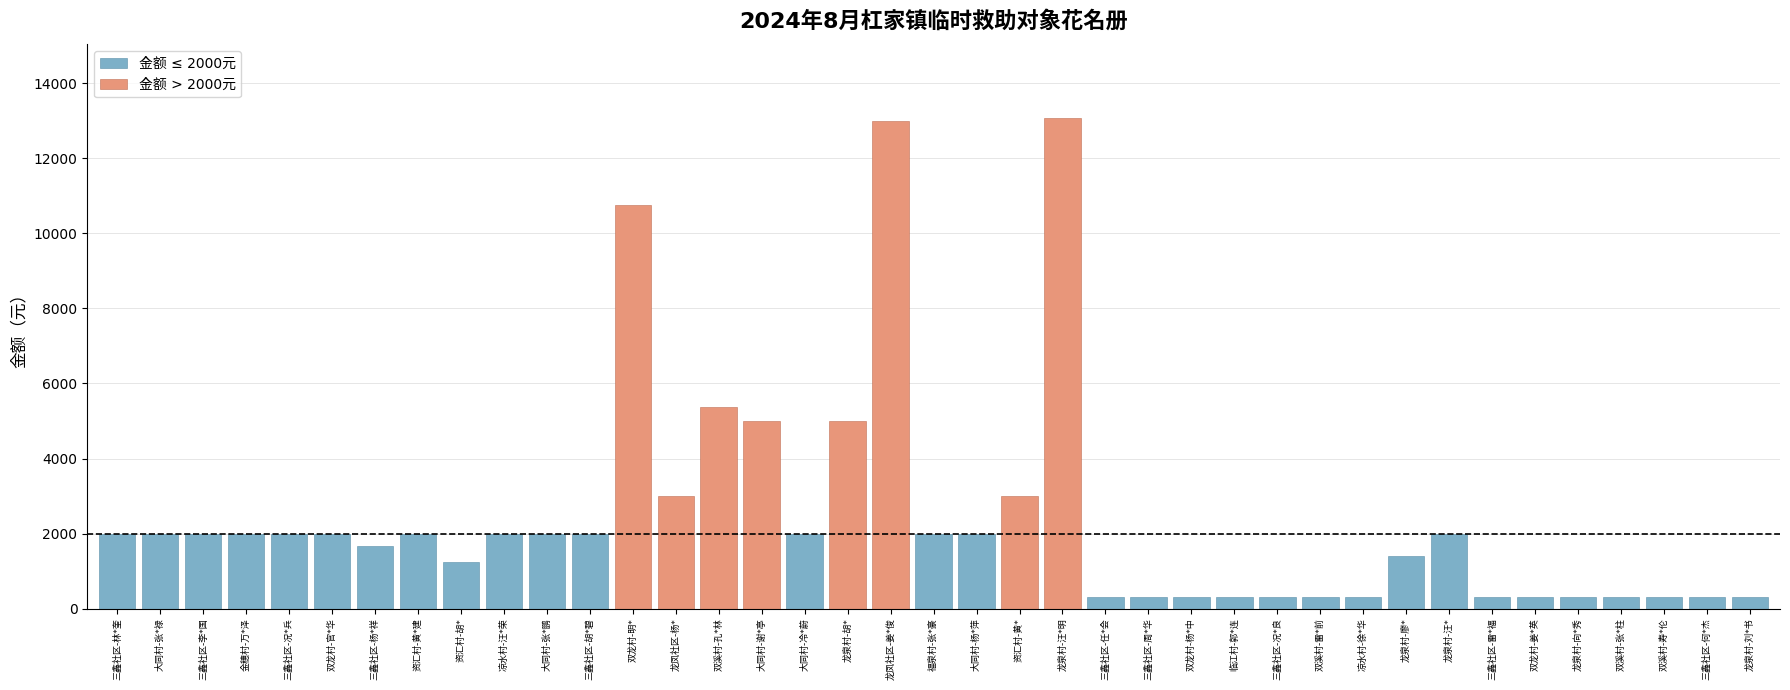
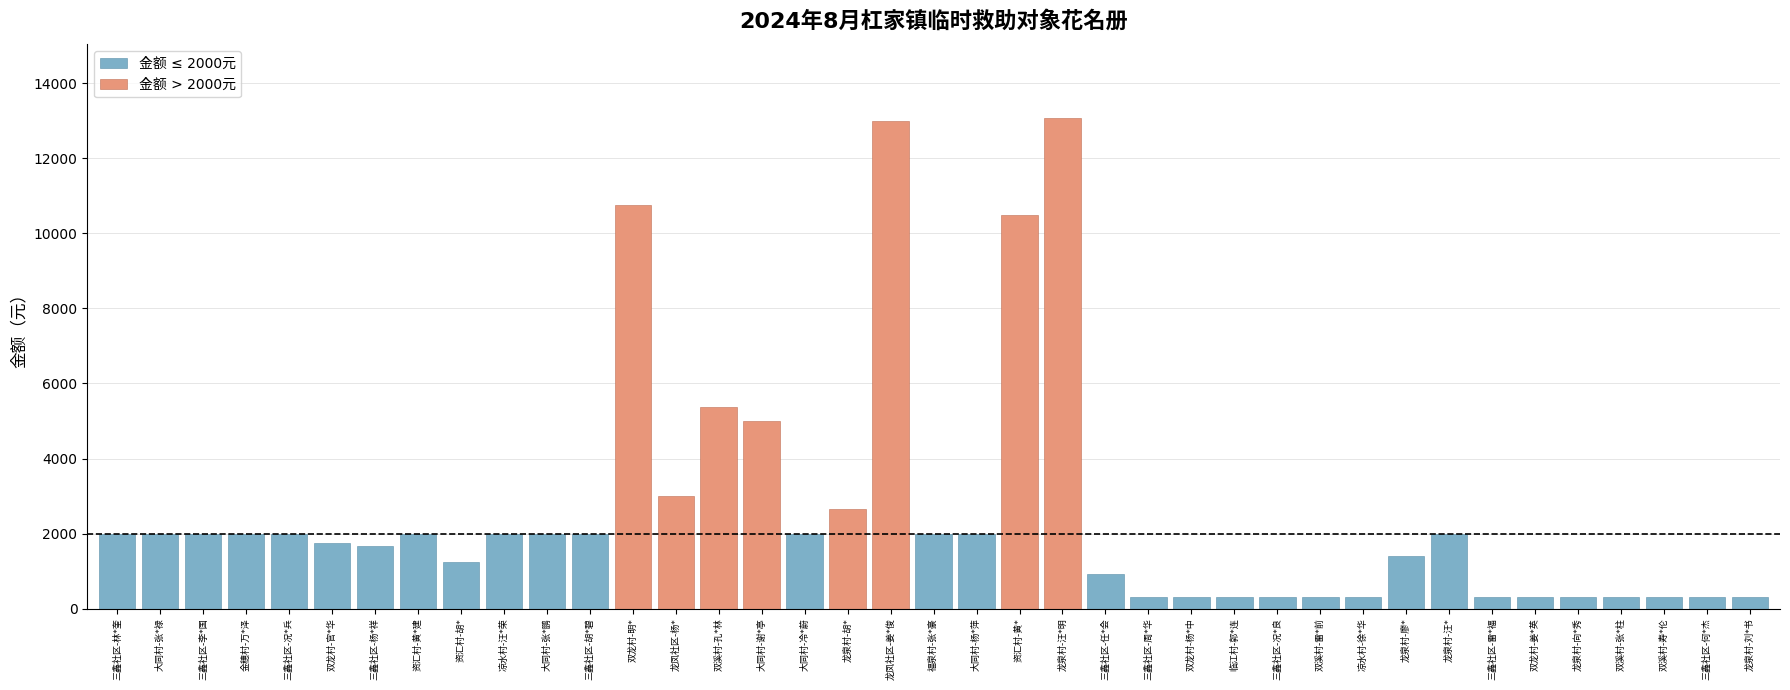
金额 ≤ 2000元, 双龙村-官*华: 2000 -> 1800
金额 > 2000元, 龙泉村-胡*: 5000 -> 2600
金额 > 2000元, 资汇村-黄*: 3000 -> 10500
金额 ≤ 2000元, 三鑫社区-任*会: 300 -> 900
